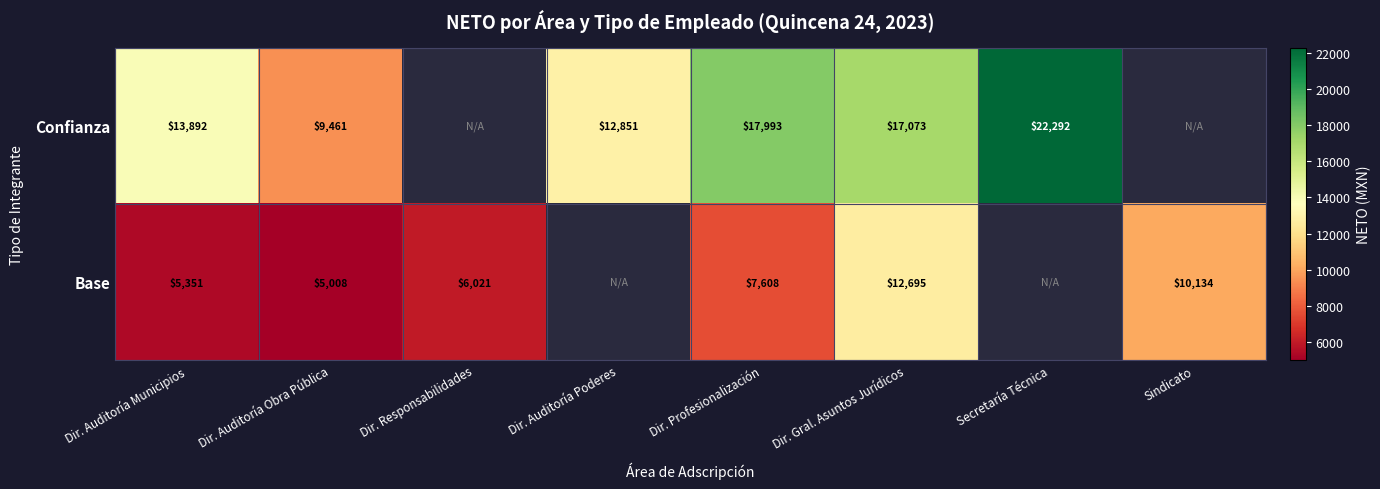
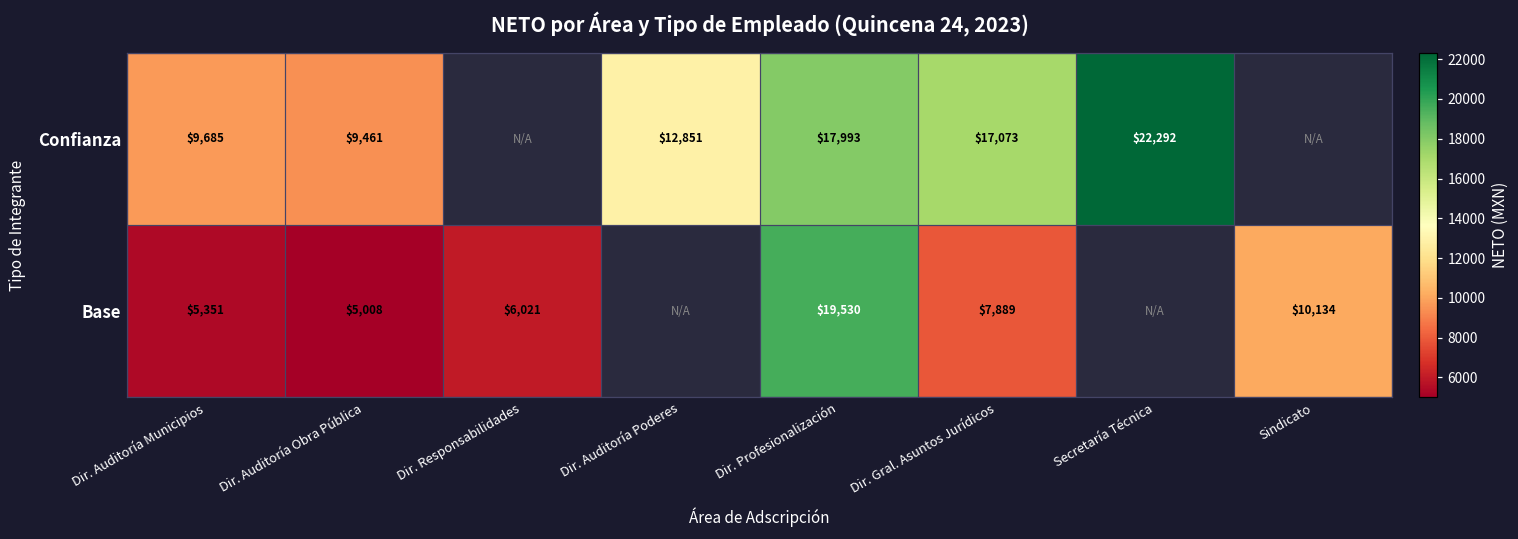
Confianza, Dir. Auditoría Municipios: $13,892 -> $9,685
Base, Dir. Profesionalización: $7,608 -> $19,530
Base, Dir. Gral. Asuntos Jurídicos: $12,695 -> $7,889
